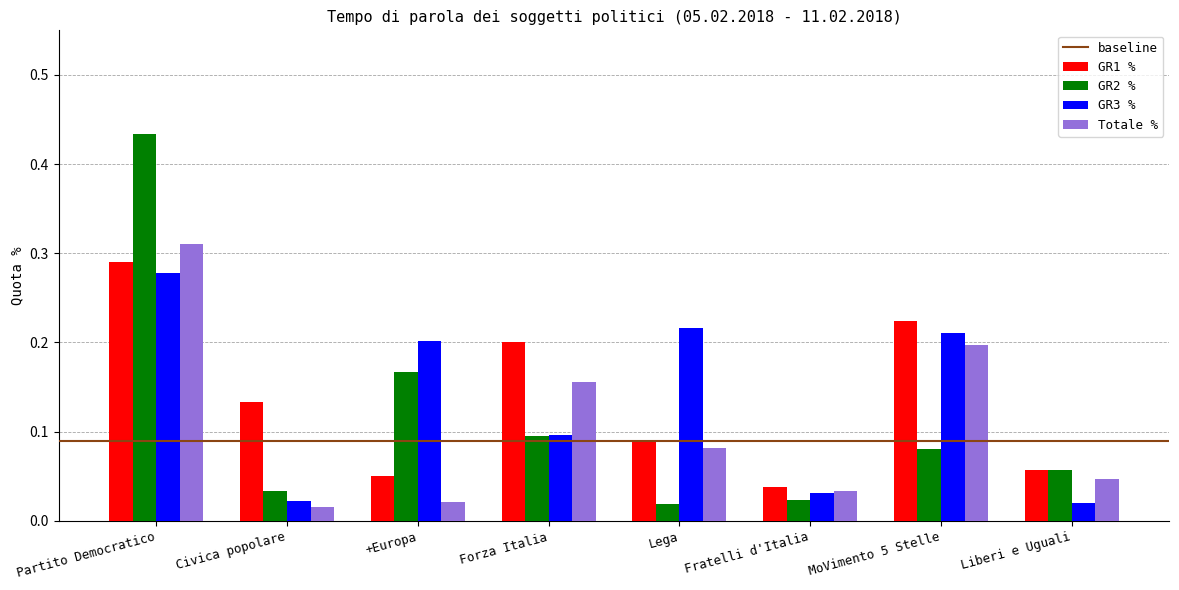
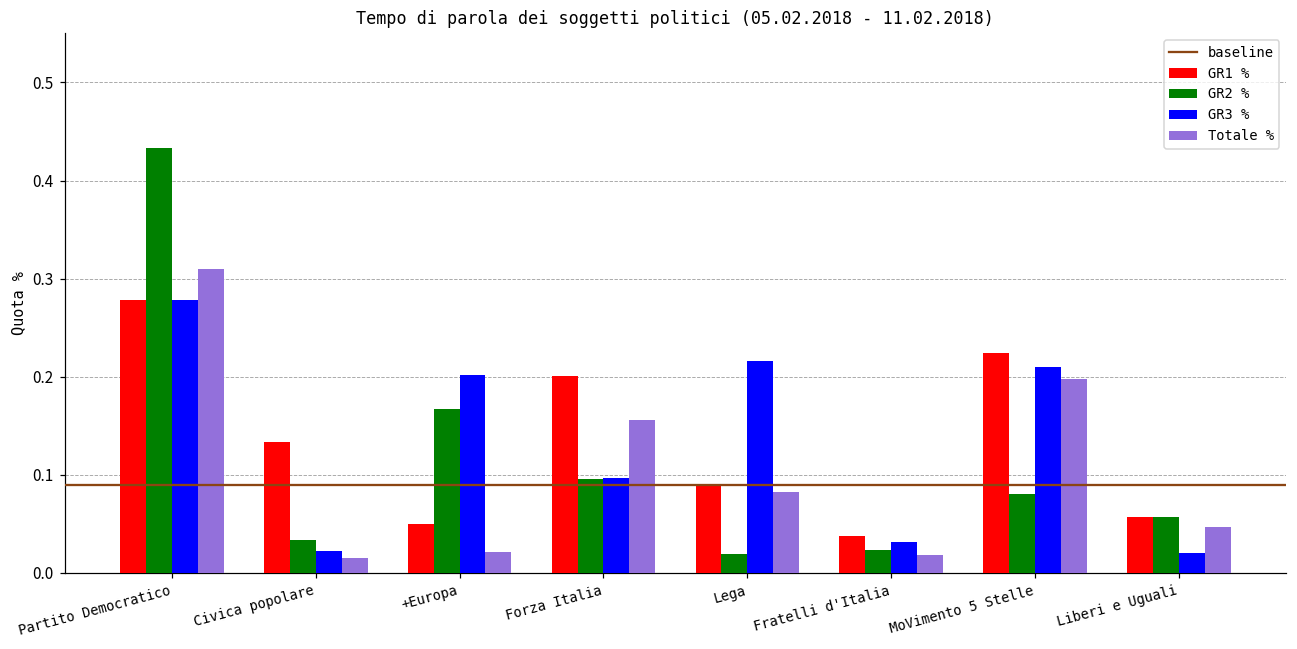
GR1 %, Partito Democratico: 0.29 -> 0.28
Totale %, Fratelli d'Italia: 0.03 -> 0.02
